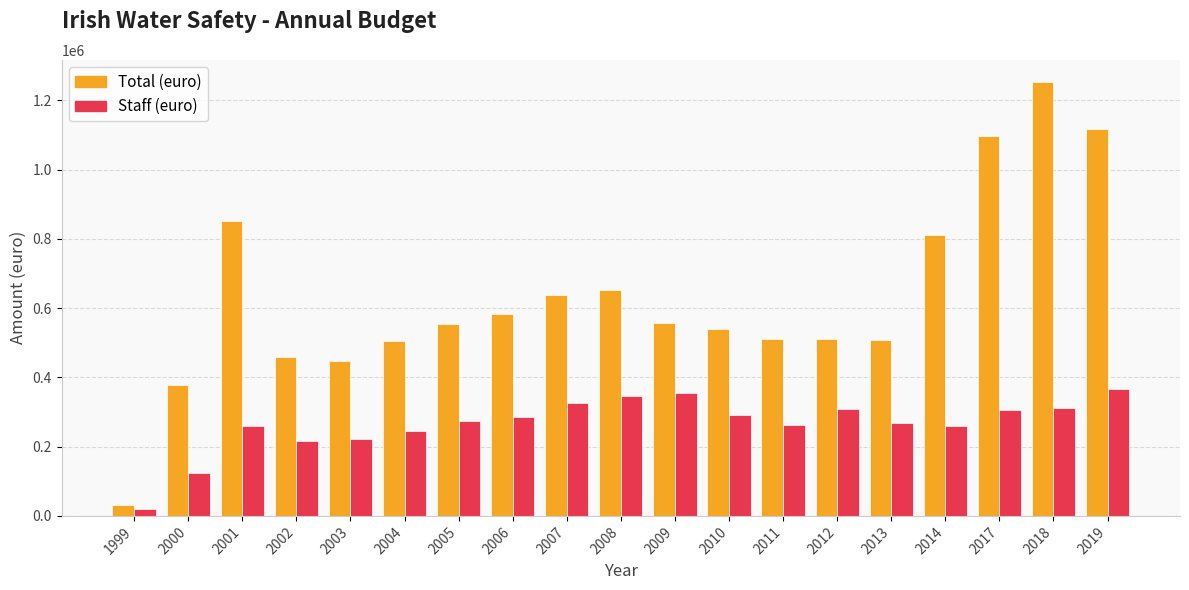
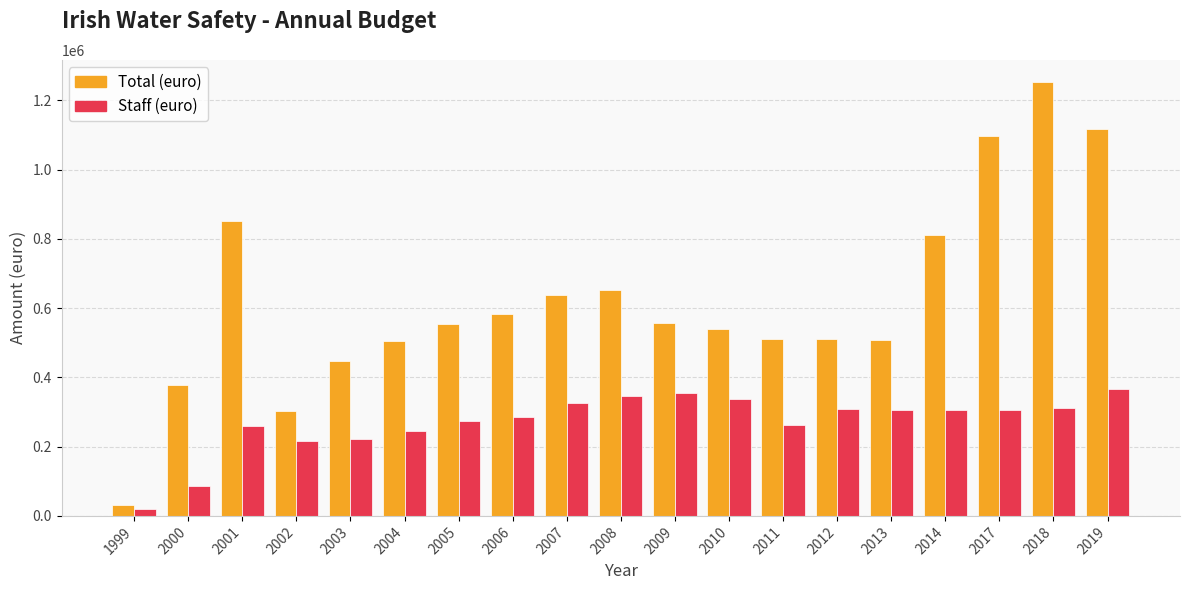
Staff (euro), 2000: 120000 -> 90000
Total (euro), 2002: 460000 -> 300000
Staff (euro), 2010: 290000 -> 340000
Staff (euro), 2013: 270000 -> 310000
Staff (euro), 2014: 260000 -> 310000
